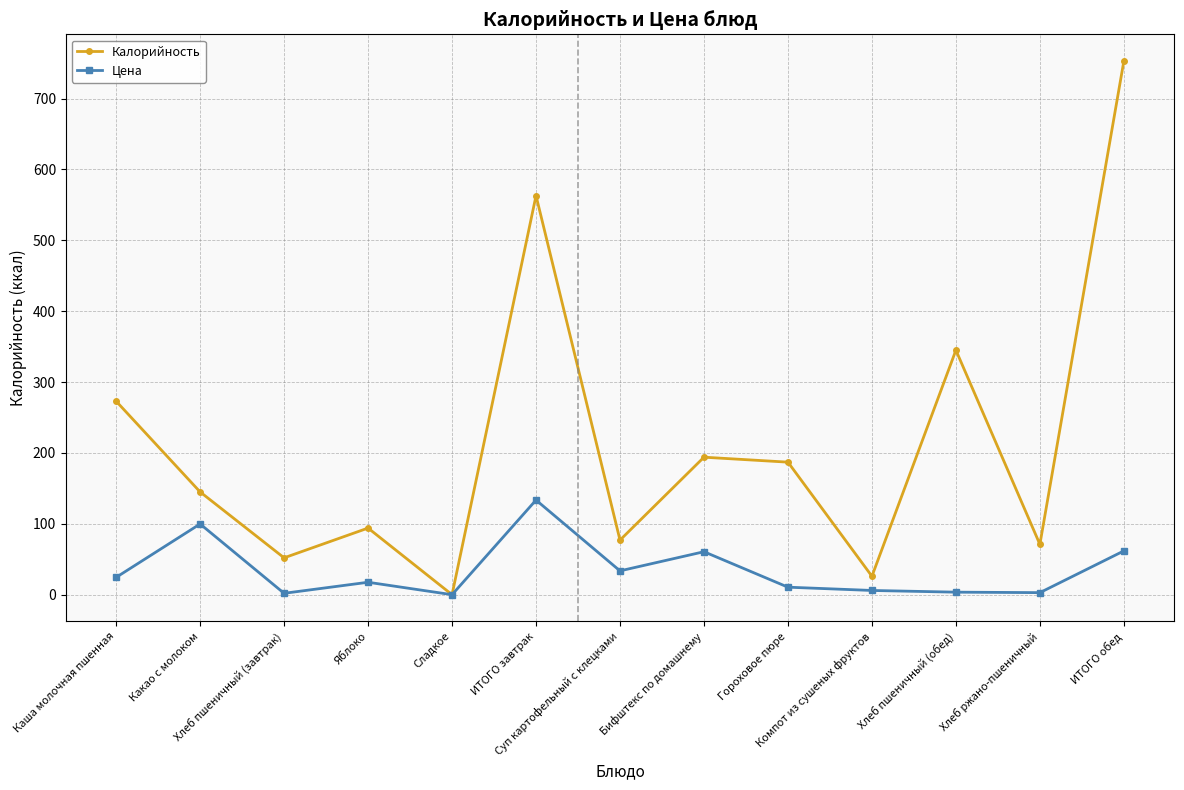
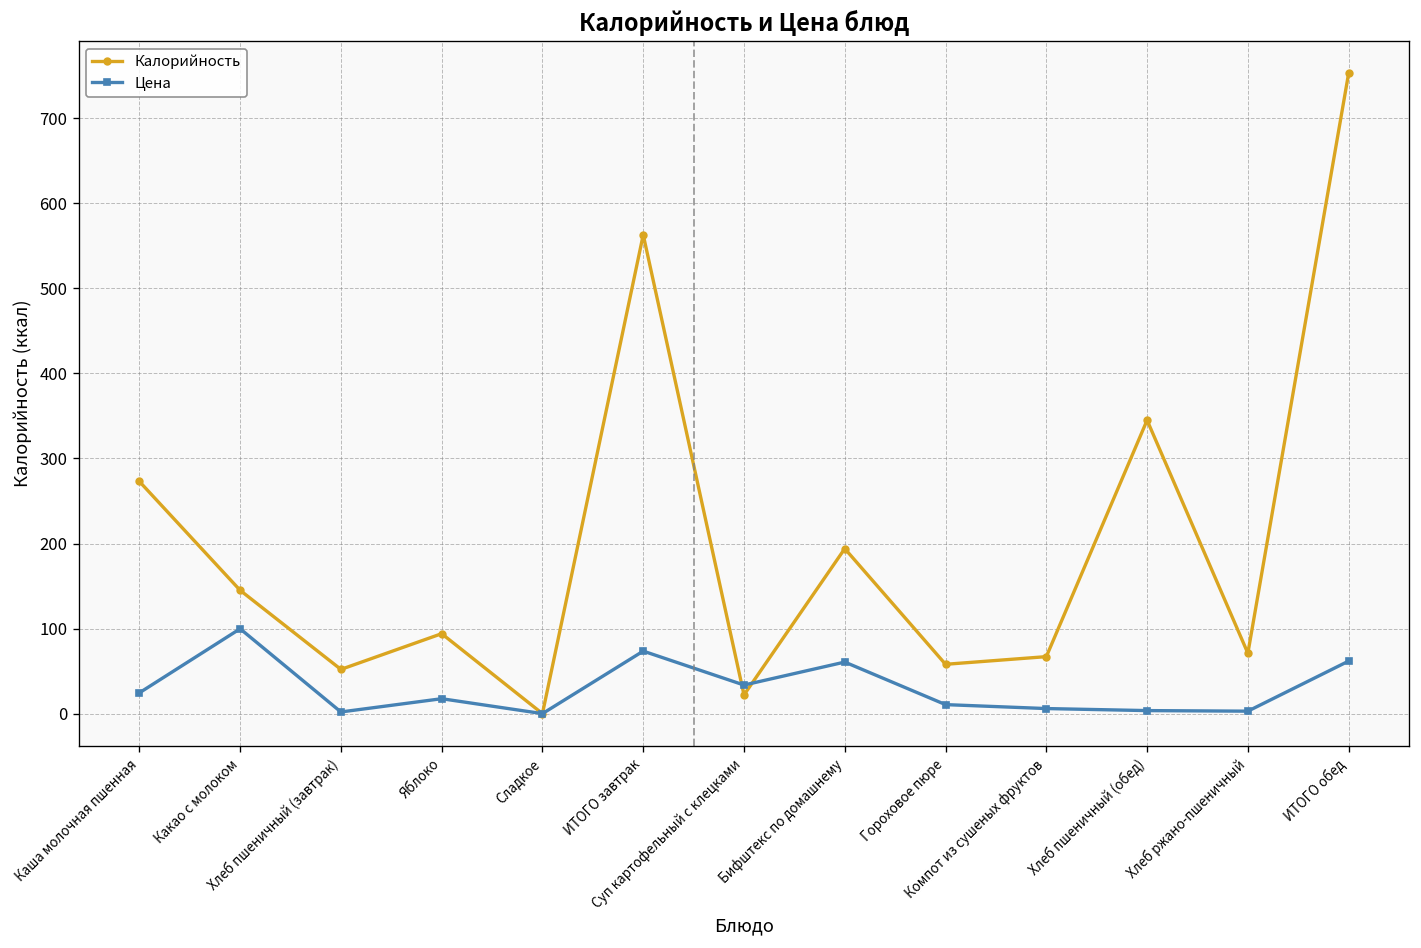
Цена, ИТОГО завтрак: 130 -> 70
Калорийность, Суп картофельный с клецками: 80 -> 20
Калорийность, Гороховое пюре: 190 -> 60
Калорийность, Компот из сушеных фруктов: 30 -> 70
